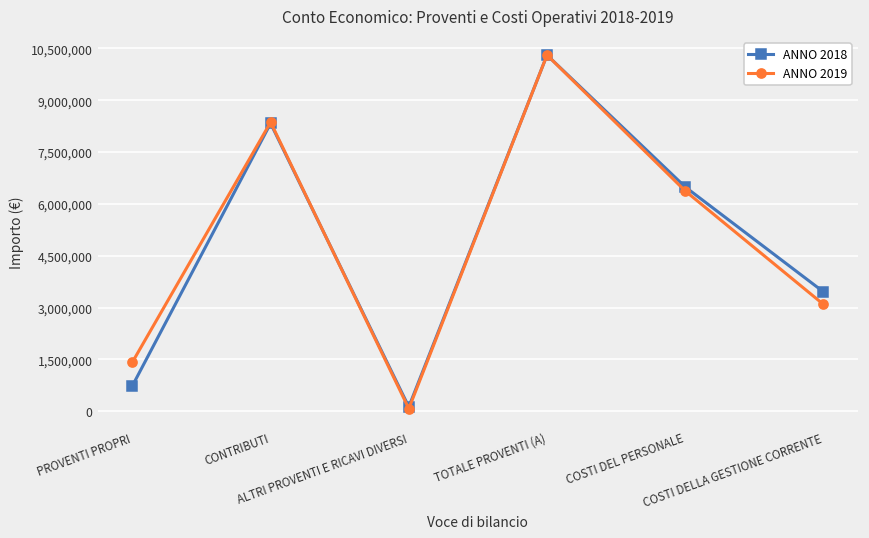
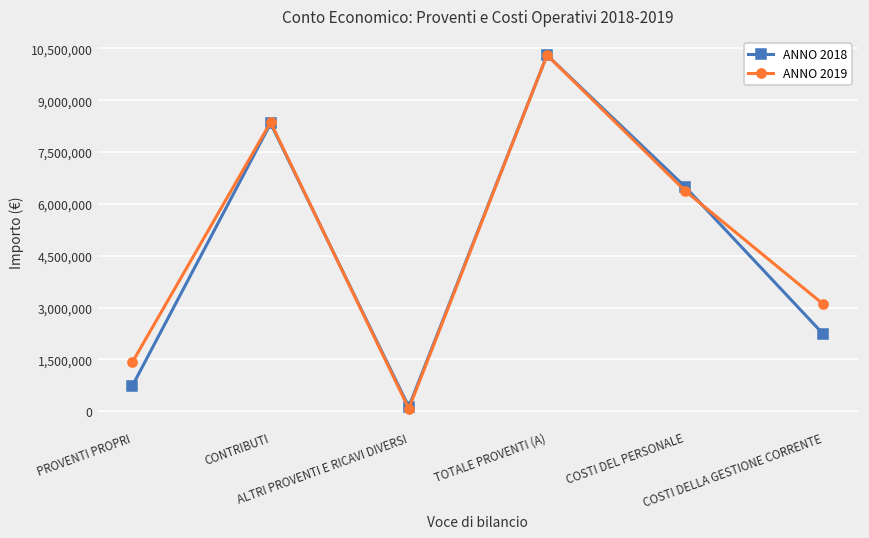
ANNO 2018, COSTI DELLA GESTIONE CORRENTE: 3,500,000 -> 2,200,000
